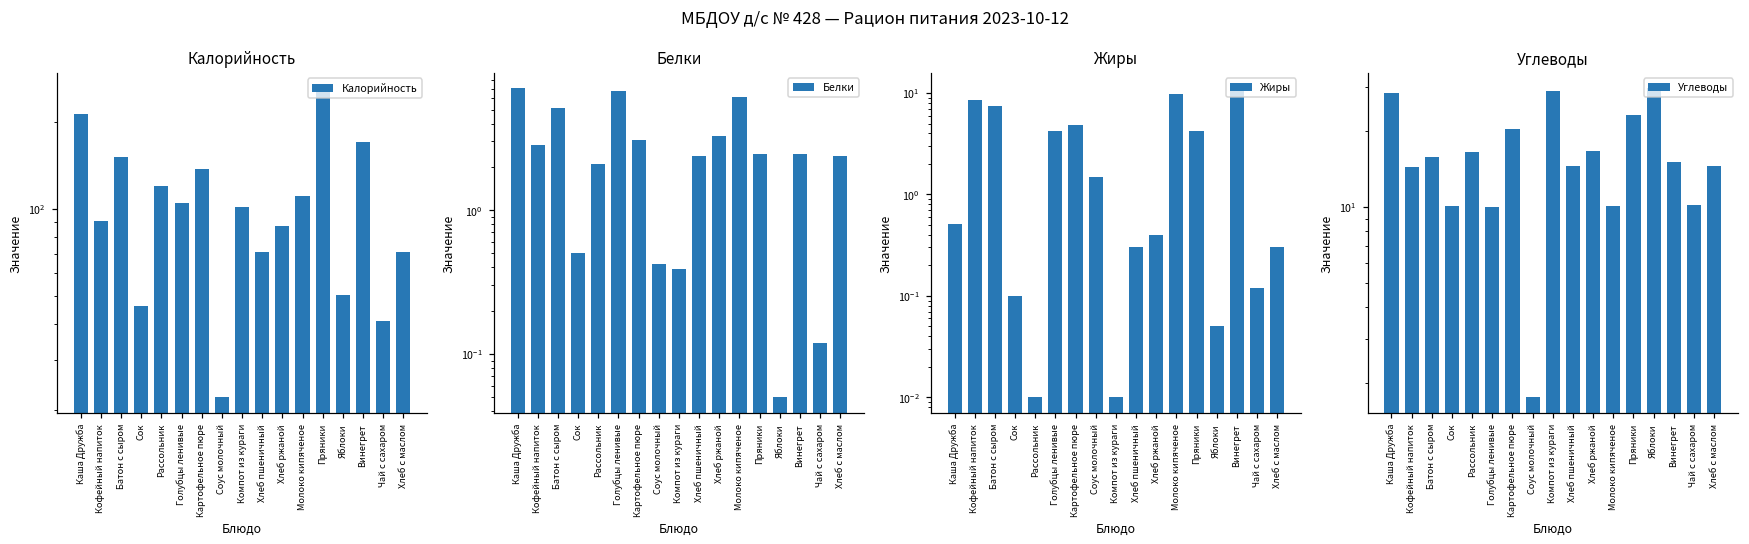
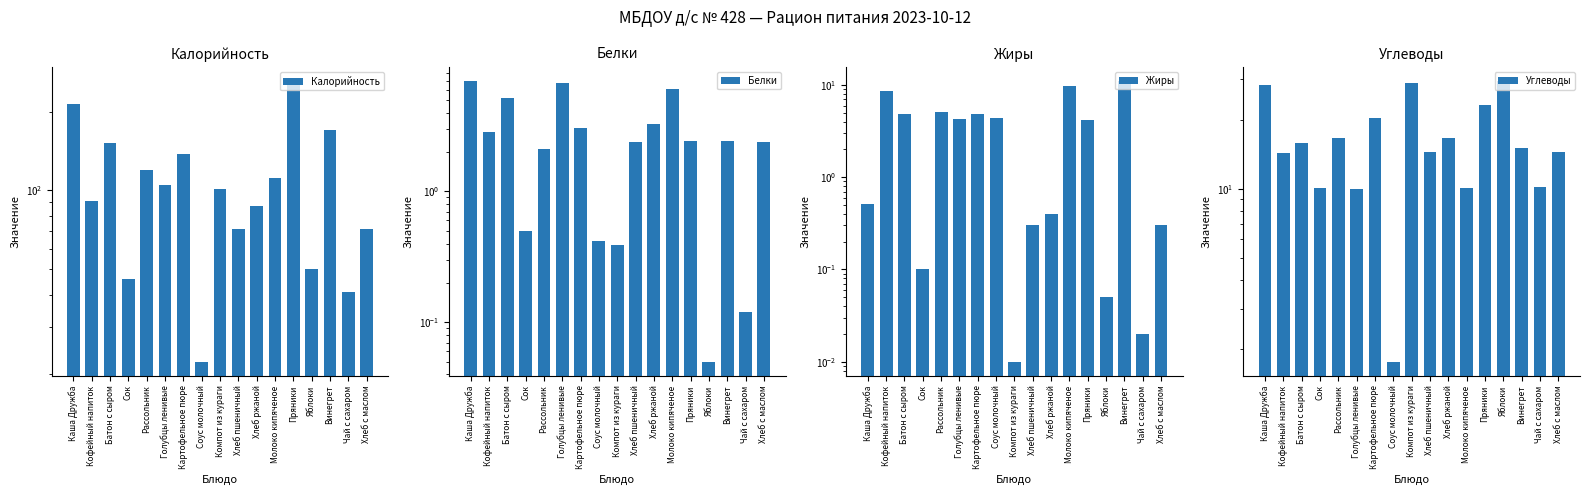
Жиры, Батон с сыром: 7 -> 5
Жиры, Рассольник: 0.01 -> 5
Жиры, Соус молочный: 1.5 -> 4
Жиры, Чай с сахаром: 0.12 -> 0.02
